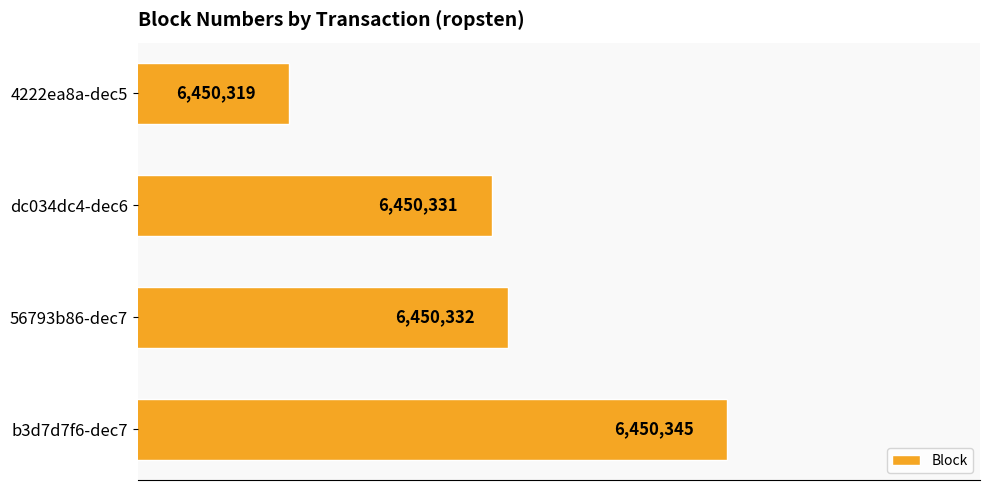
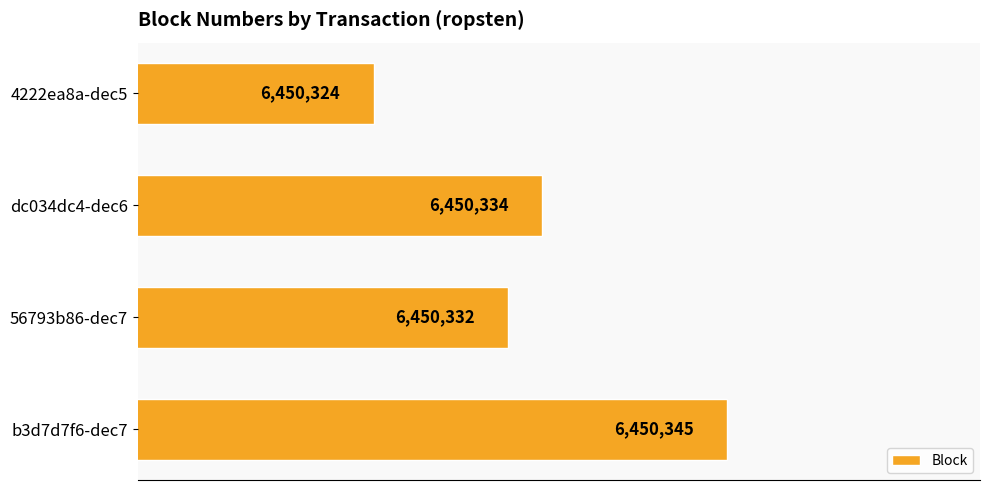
4222ea8a-dec5: 6,450,319 -> 6,450,324
dc034dc4-dec6: 6,450,331 -> 6,450,334
